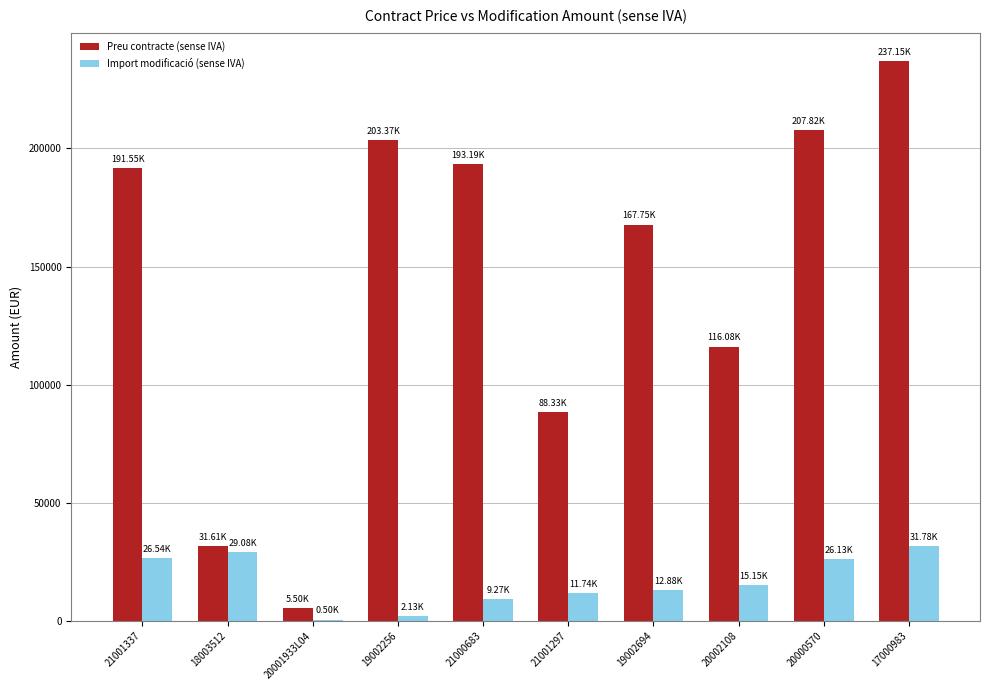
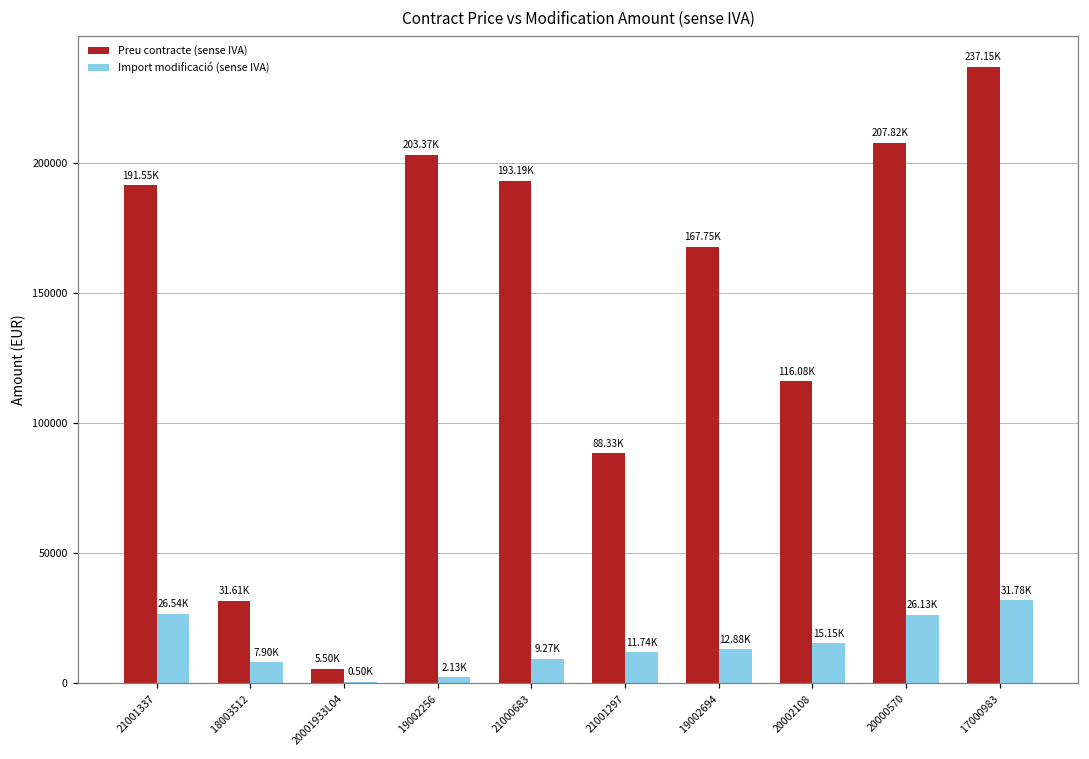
Import modificació (sense IVA), 18003512: 29.08K -> 7.90K
